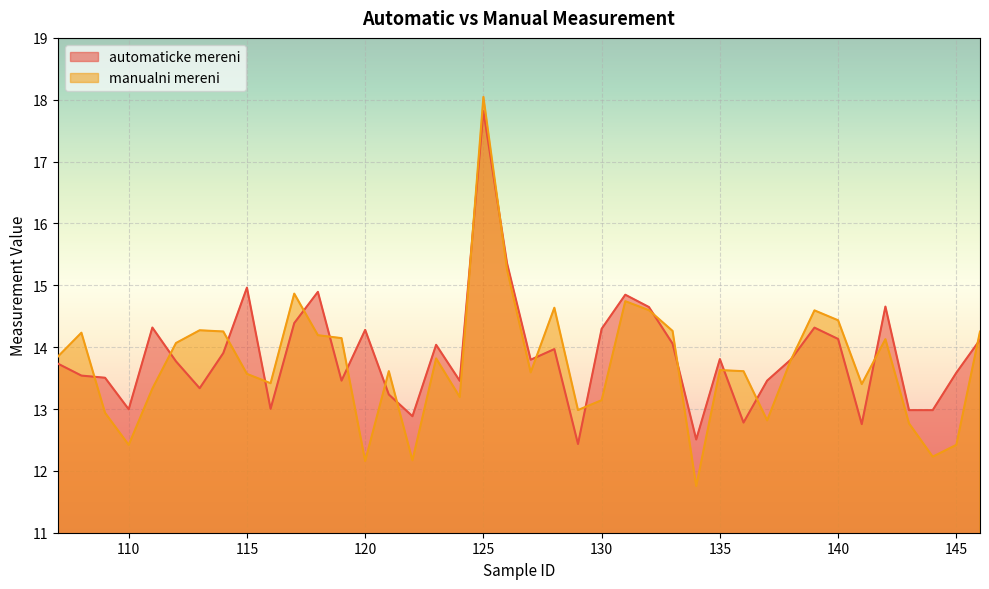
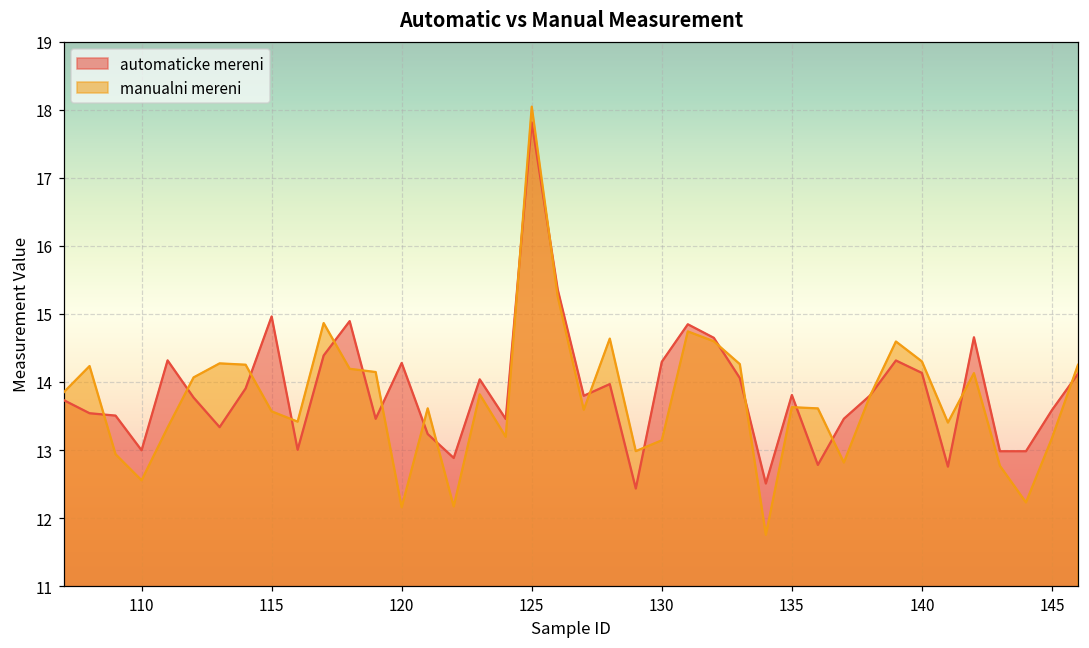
manualni mereni, 110: 12.4 -> 12.6
manualni mereni, 140: 14.4 -> 14.3
manualni mereni, 145: 12.4 -> 13.2
